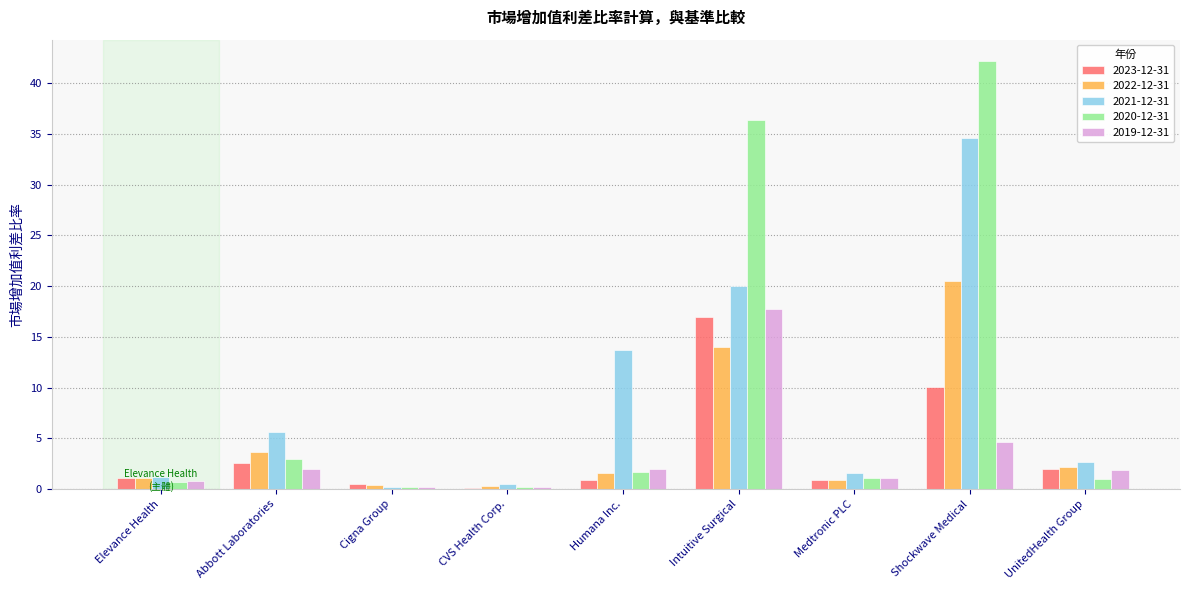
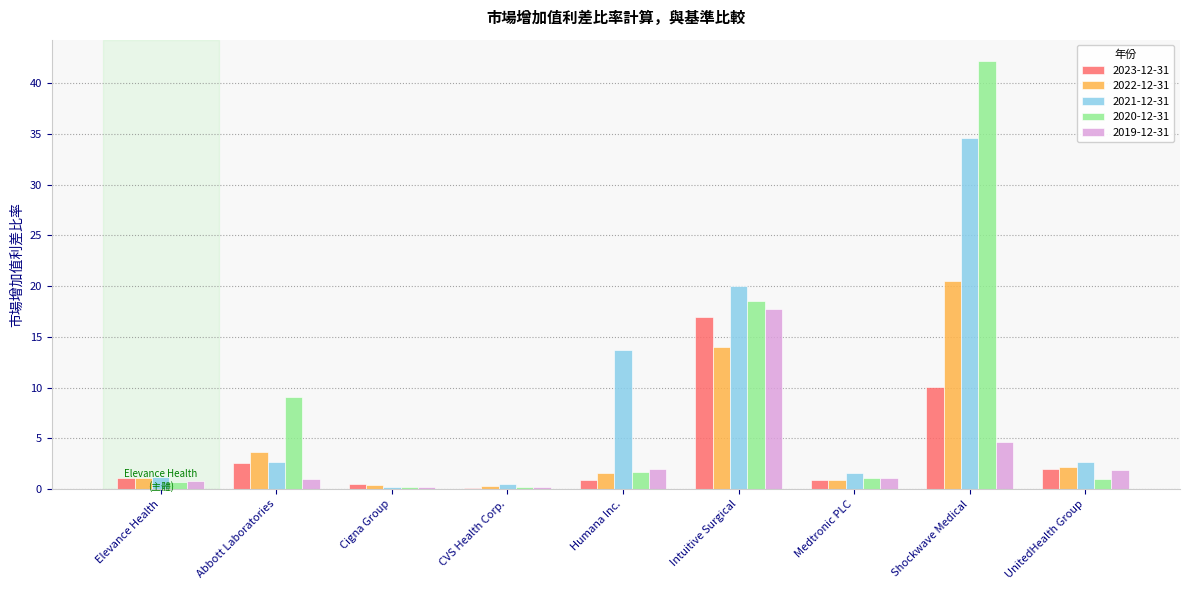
2021-12-31, Abbott Laboratories: 5.6 -> 2.7
2020-12-31, Abbott Laboratories: 3.0 -> 9.0
2019-12-31, Abbott Laboratories: 2.0 -> 0.9
2020-12-31, Intuitive Surgical: 36.4 -> 18.5
